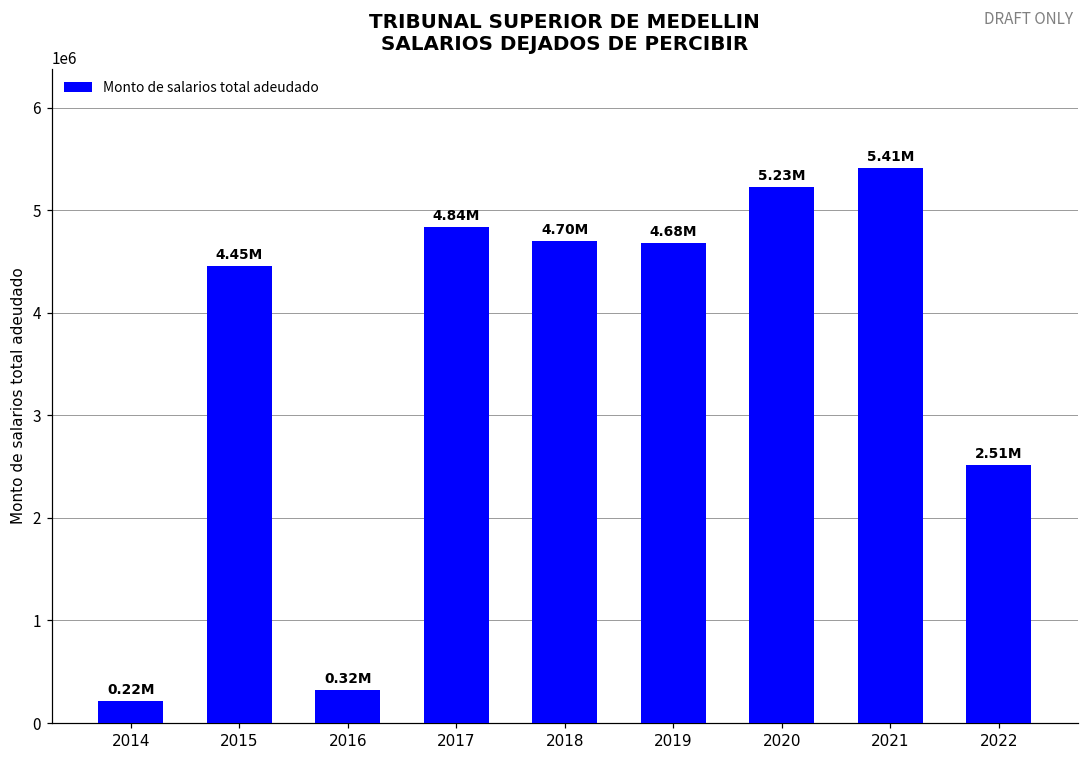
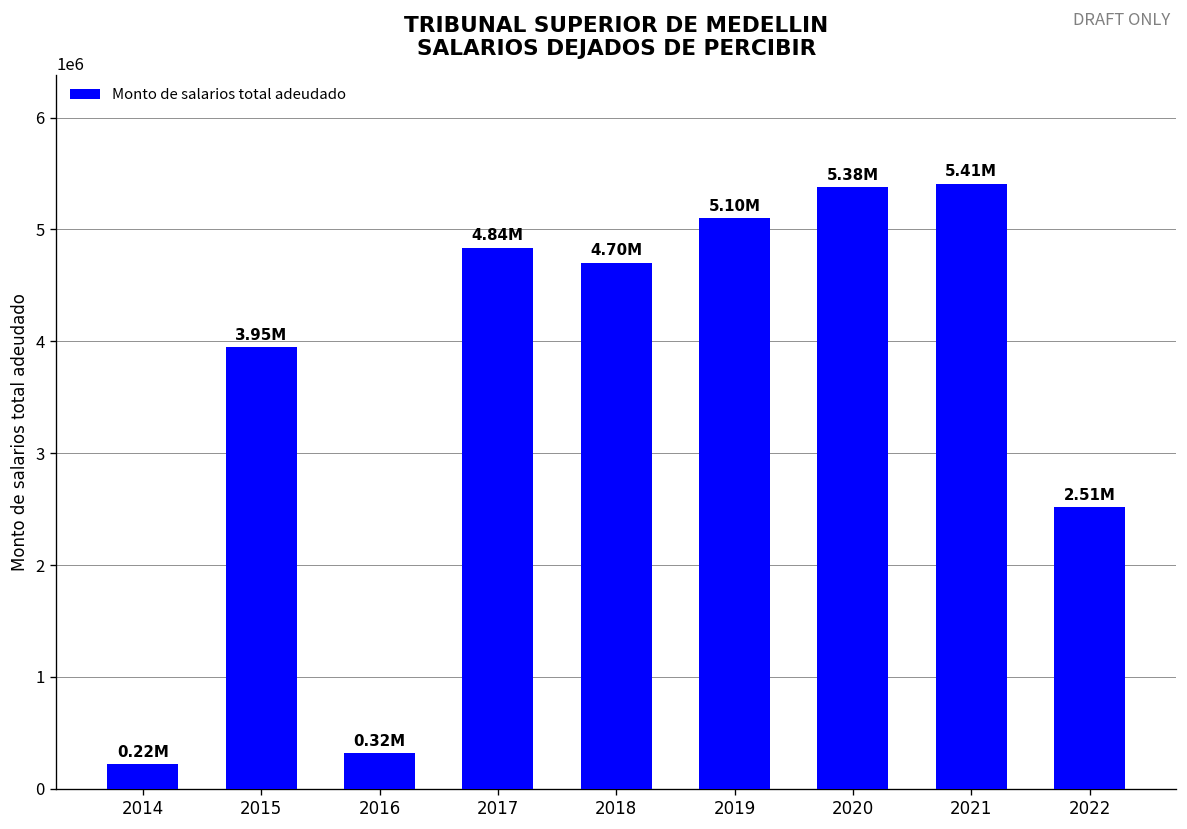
2015: 4.45M -> 3.95M
2019: 4.68M -> 5.10M
2020: 5.23M -> 5.38M
